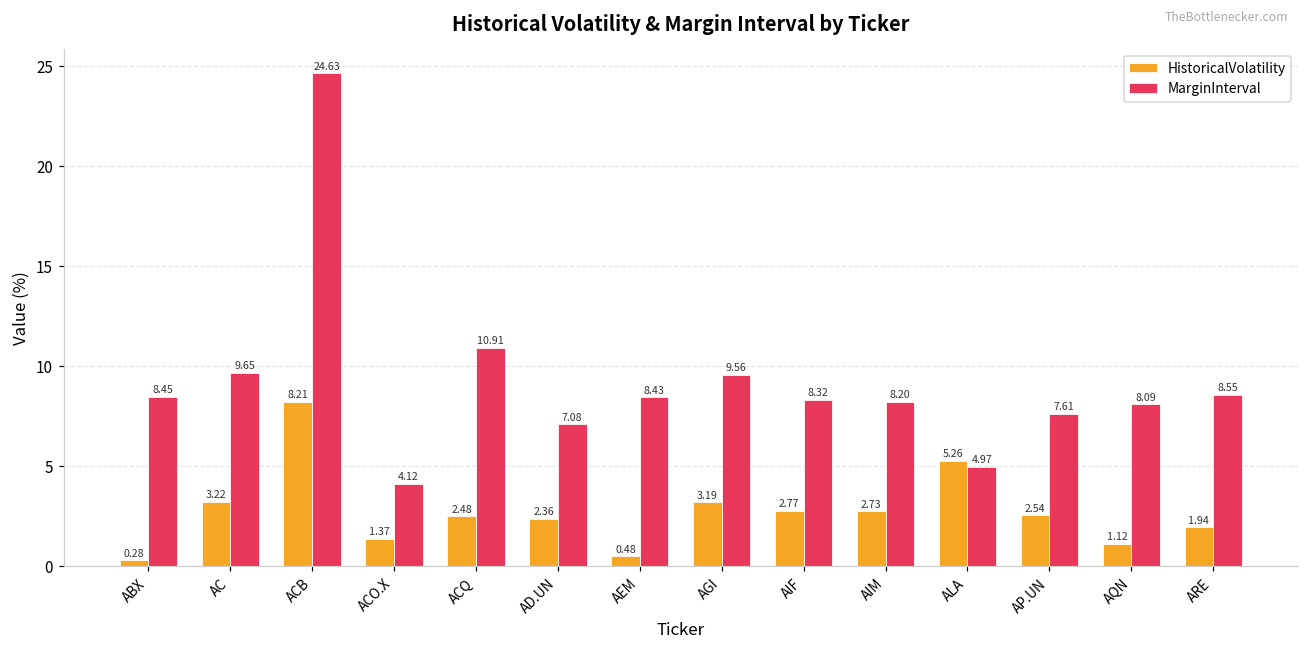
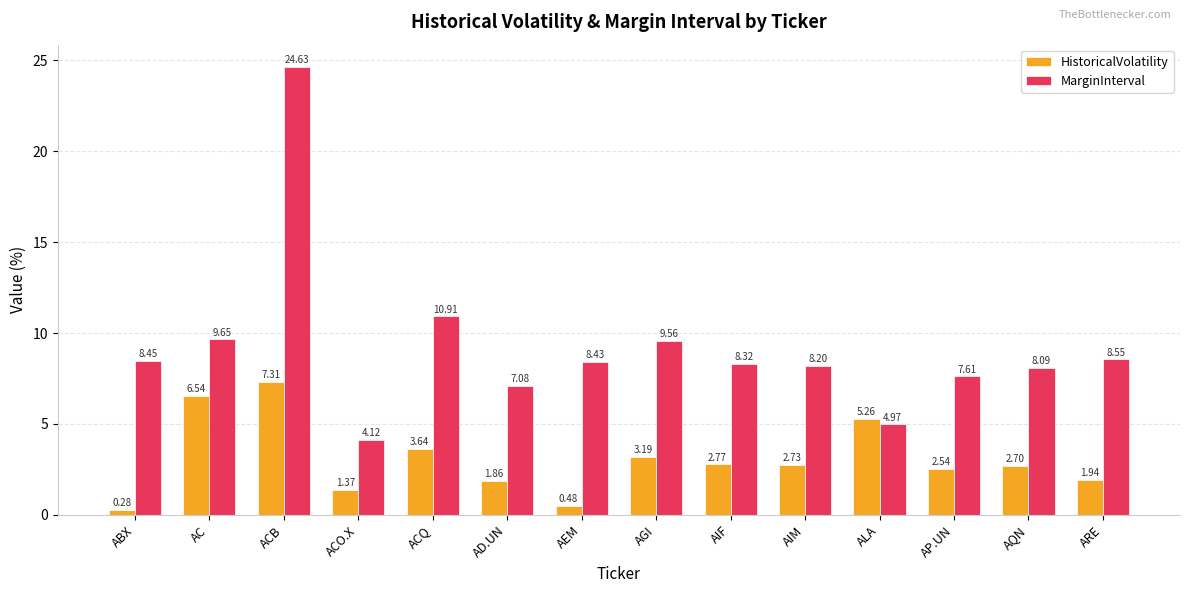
HistoricalVolatility, AC: 3.22 -> 6.54
HistoricalVolatility, ACB: 8.21 -> 7.31
HistoricalVolatility, ACQ: 2.48 -> 3.64
HistoricalVolatility, AD.UN: 2.36 -> 1.86
HistoricalVolatility, AQN: 1.12 -> 2.70
